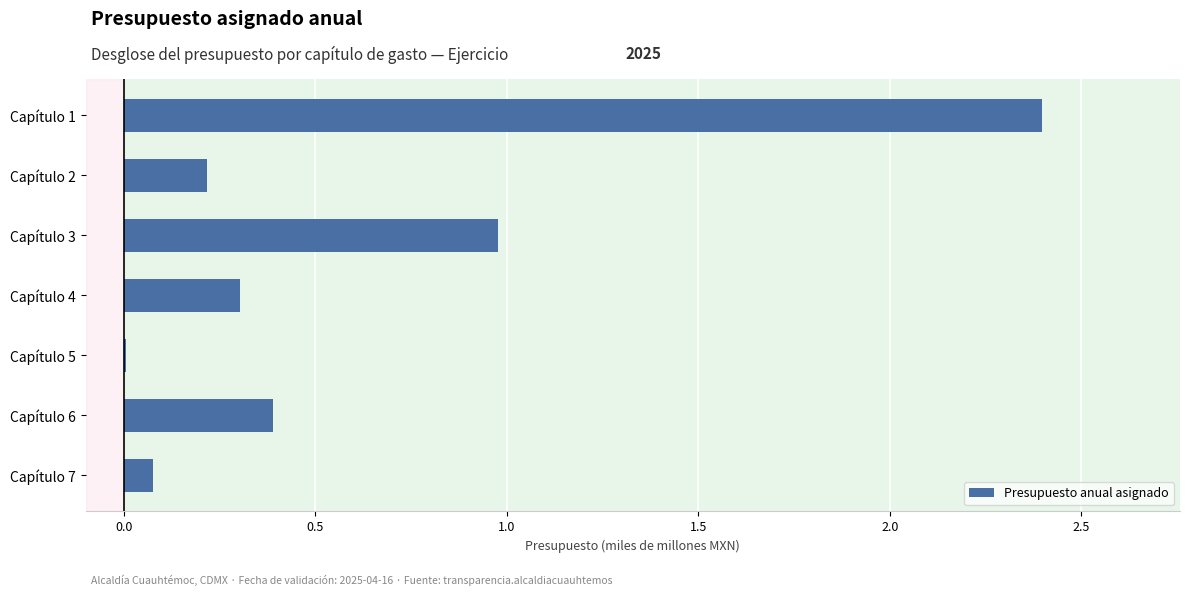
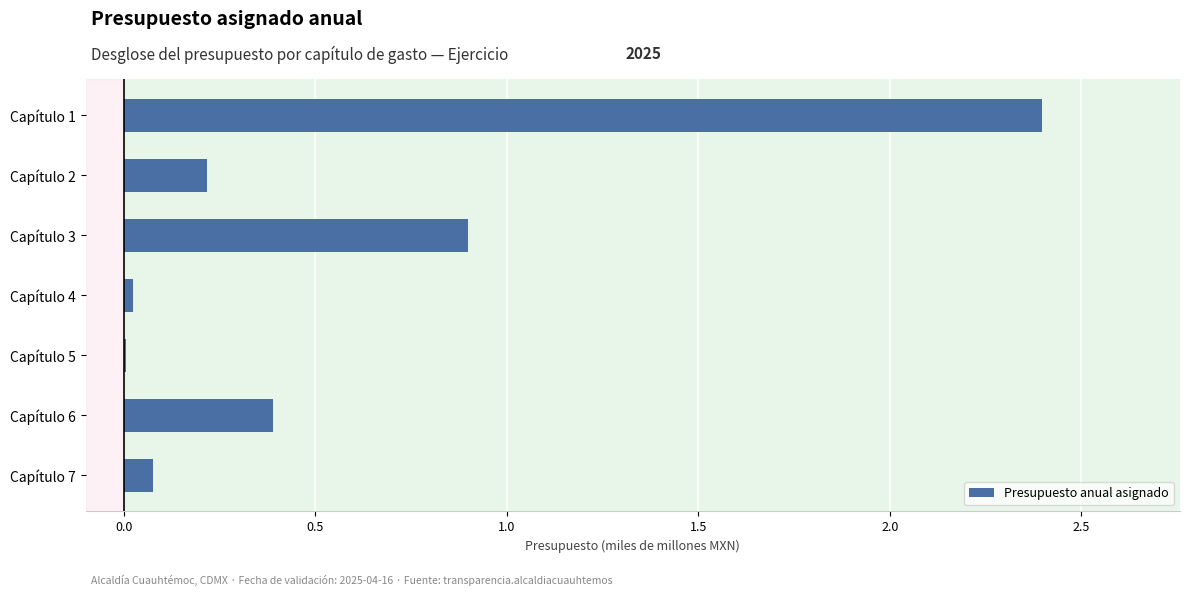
Capítulo 3: 0.98 -> 0.90
Capítulo 4: 0.30 -> 0.03
